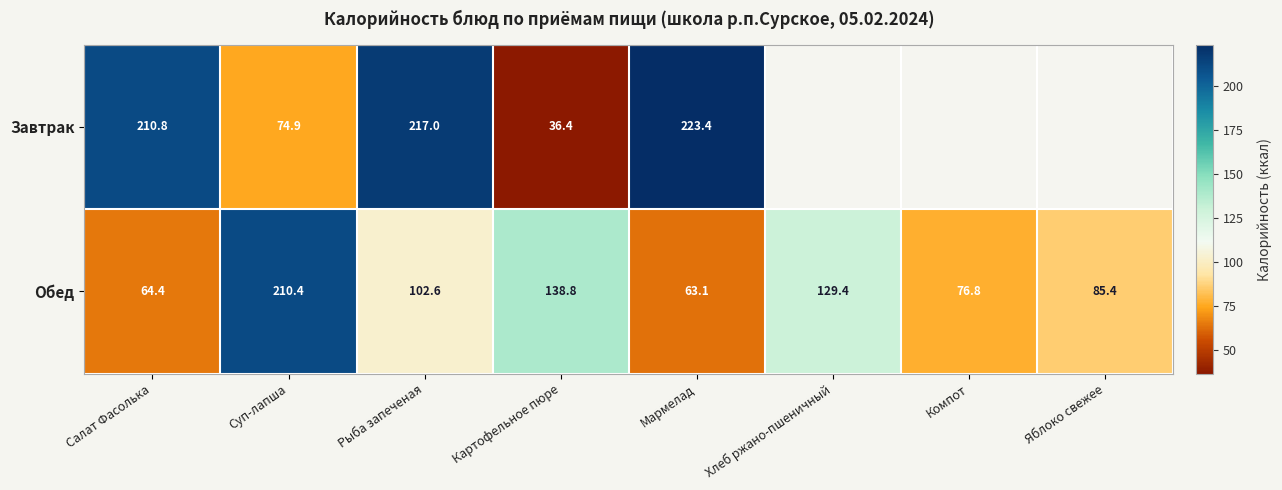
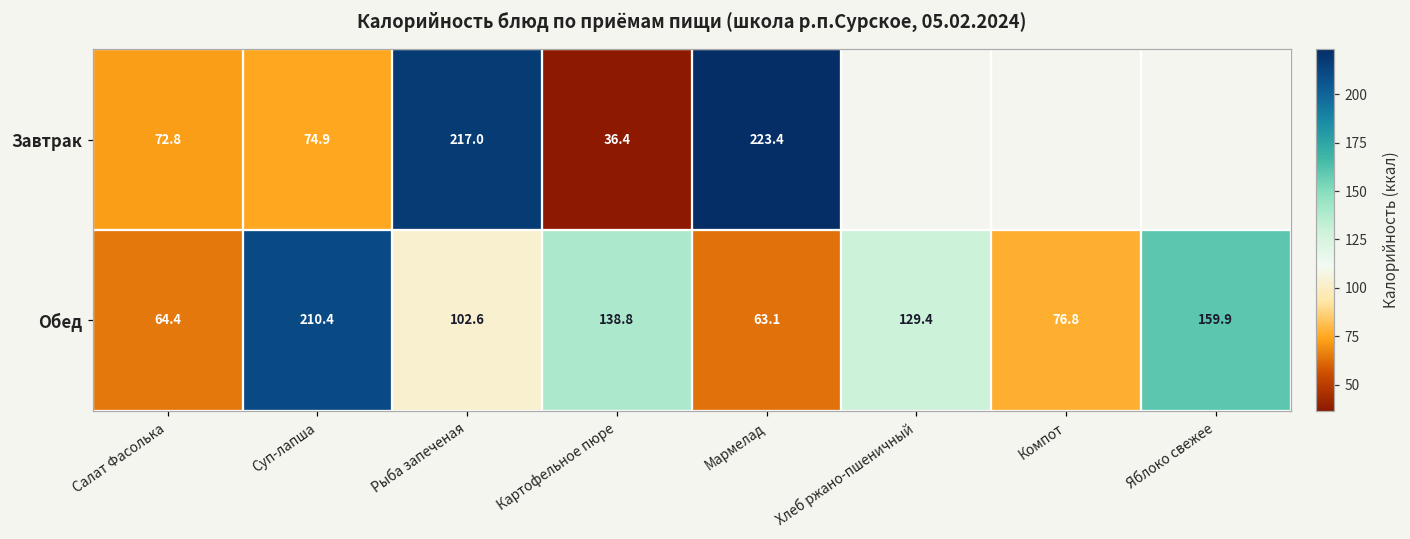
Завтрак, Салат Фасолька: 210.8 -> 72.8
Обед, Яблоко свежее: 85.4 -> 159.9
